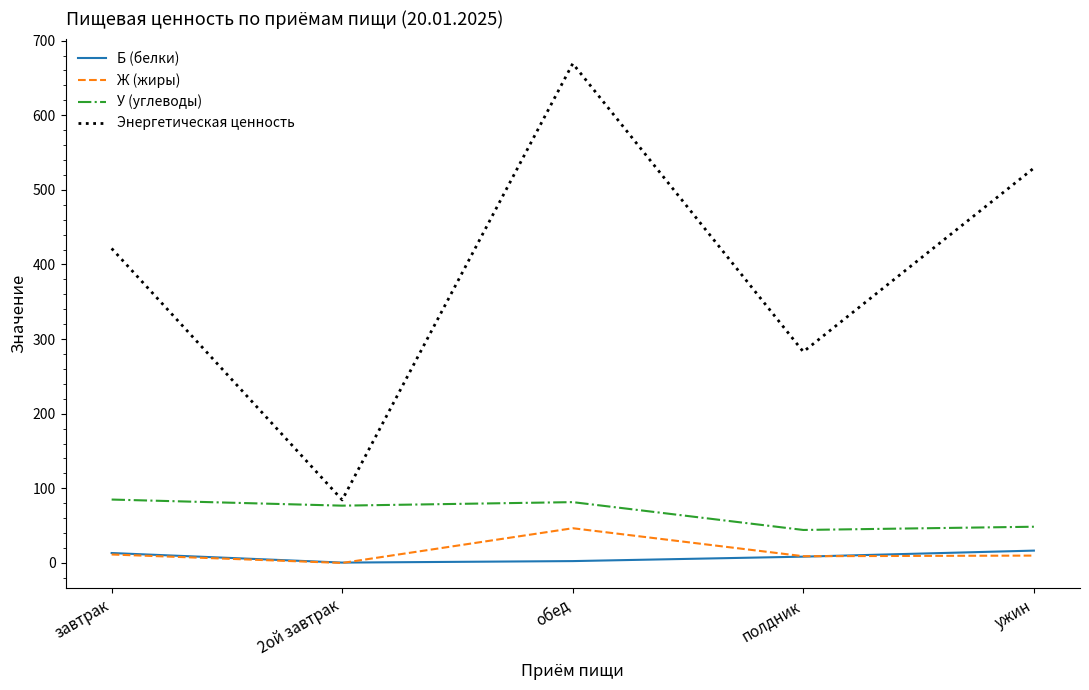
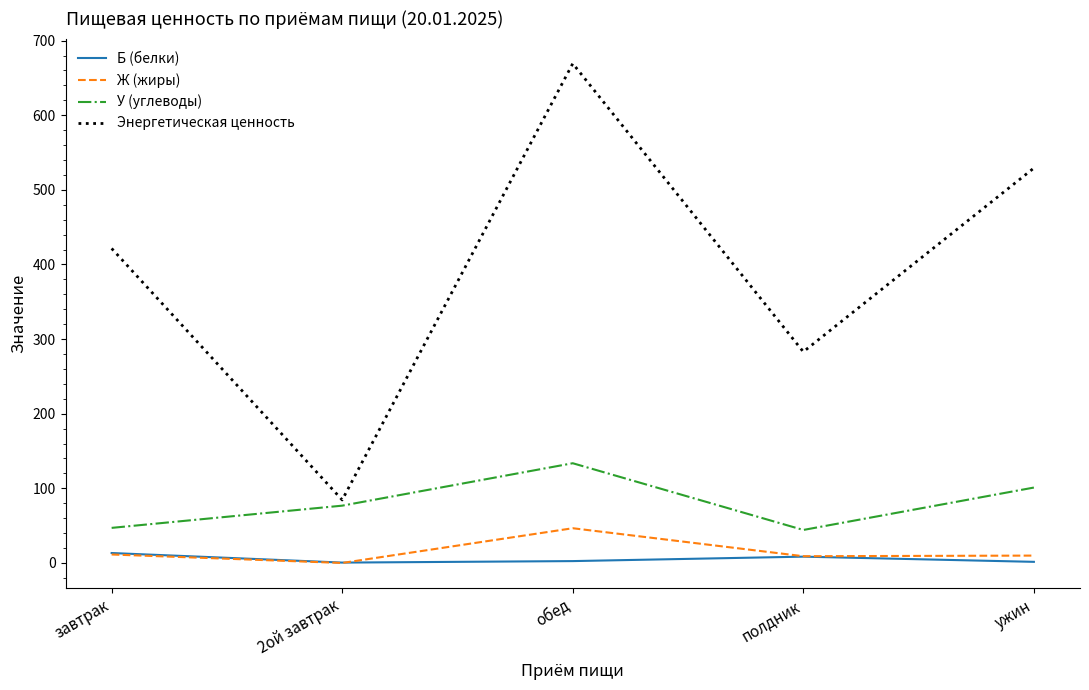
У (углеводы), завтрак: 80 -> 50
У (углеводы), обед: 80 -> 130
Б (белки), ужин: 20 -> 0
У (углеводы), ужин: 50 -> 100
